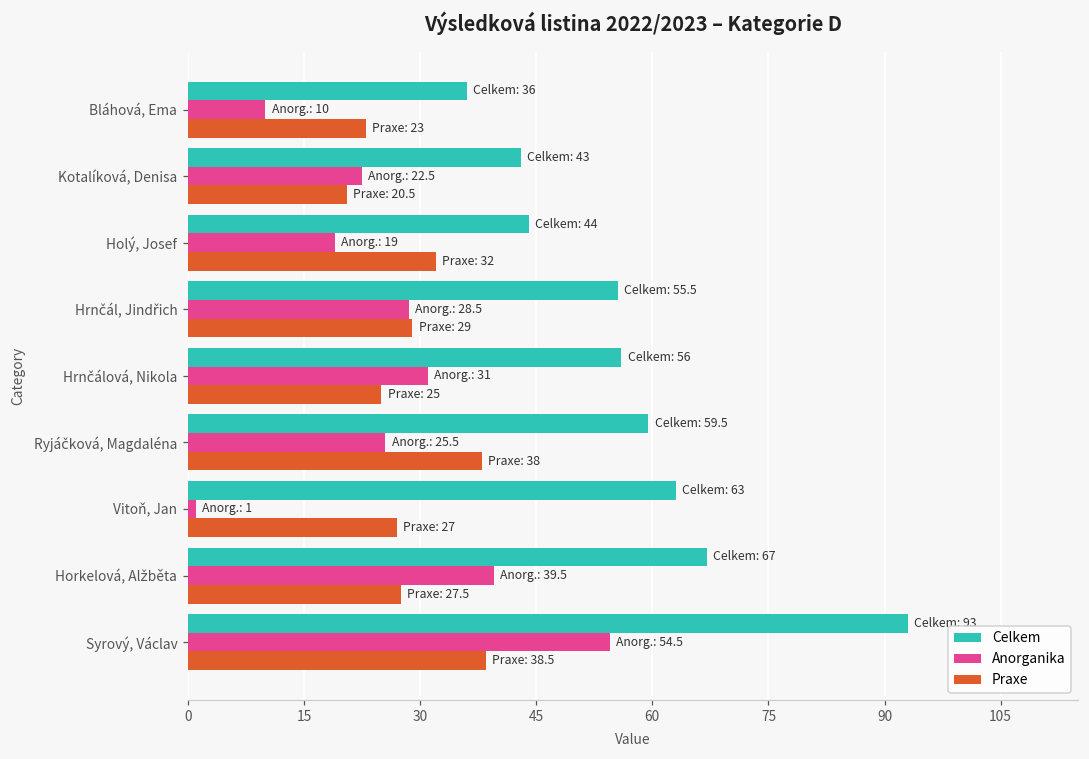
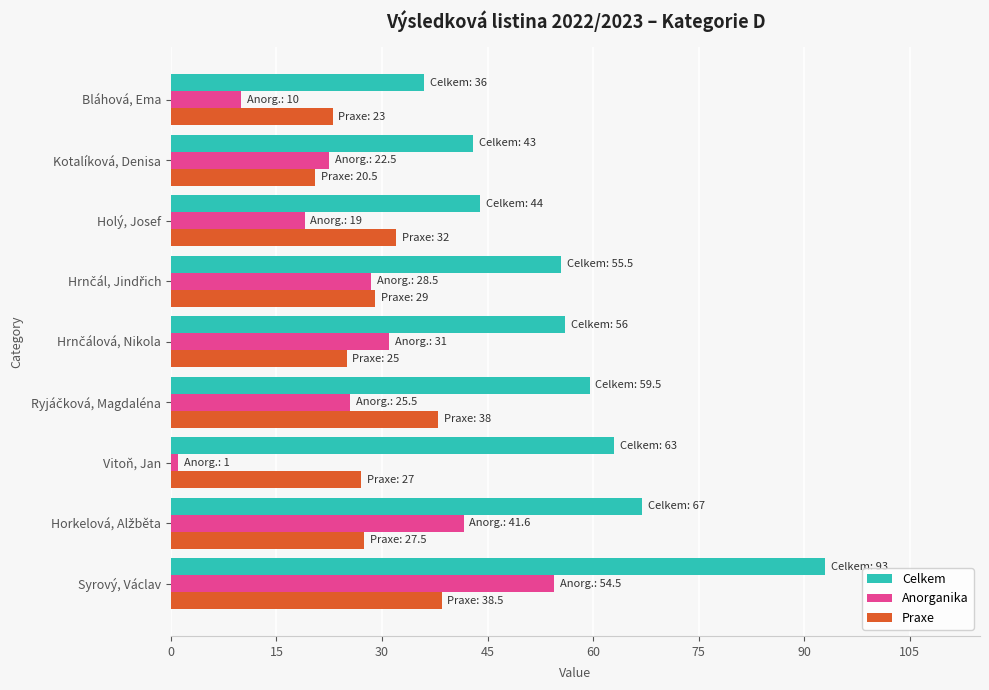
Anorganika, Horkelová, Alžběta: 39.5 -> 41.6
